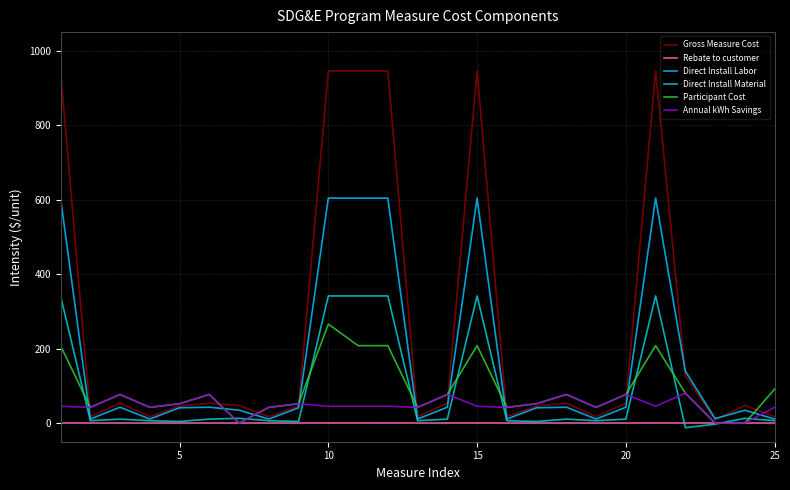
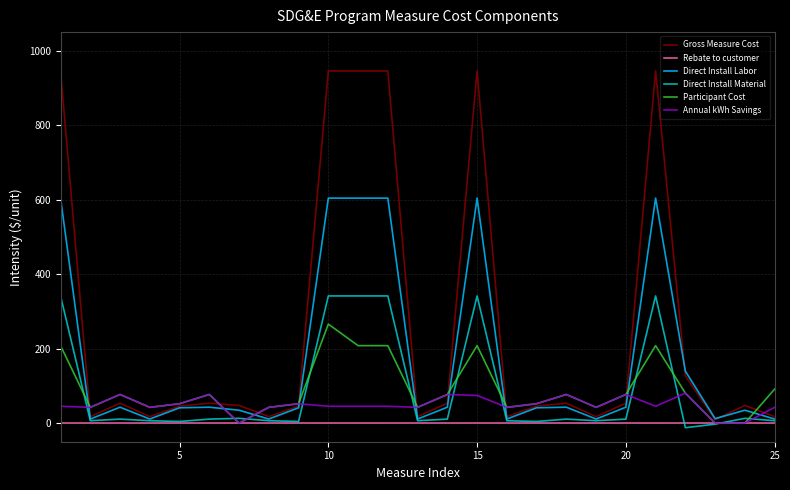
Annual kWh Savings, 15: 50 -> 70
